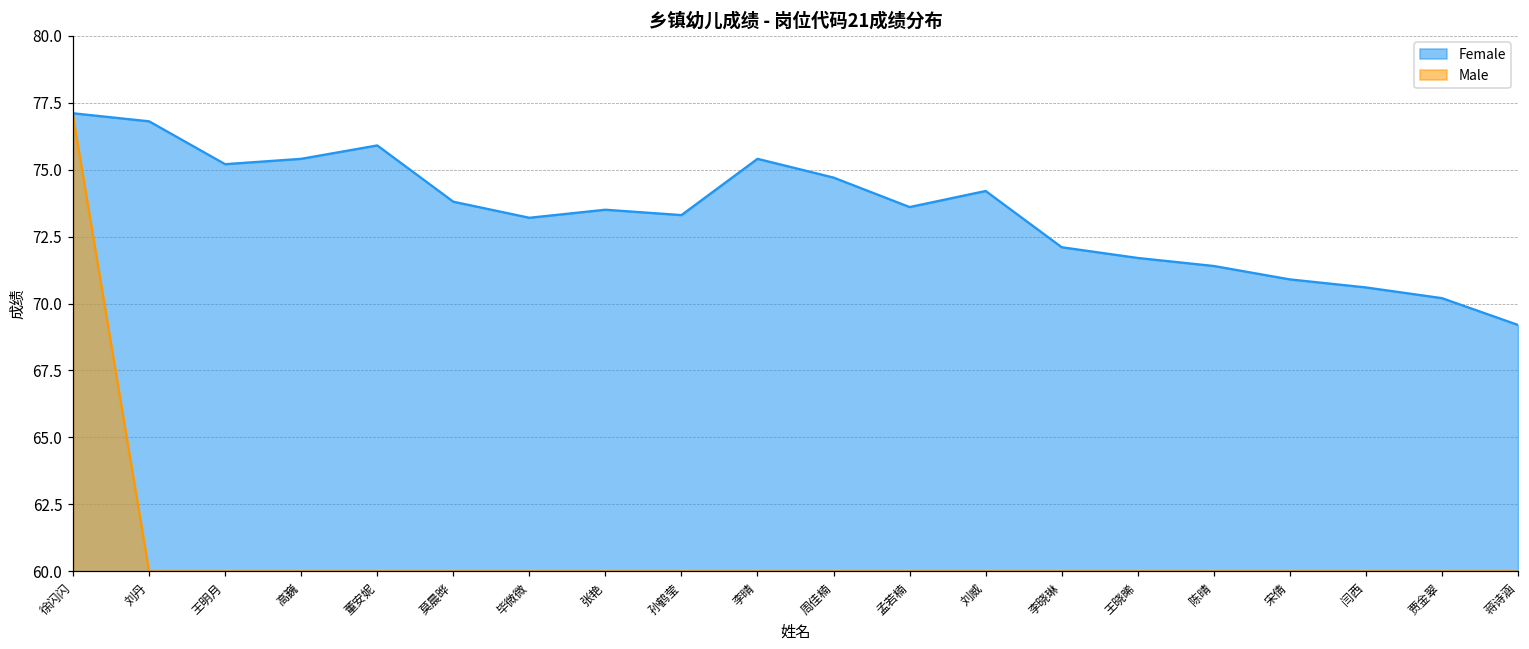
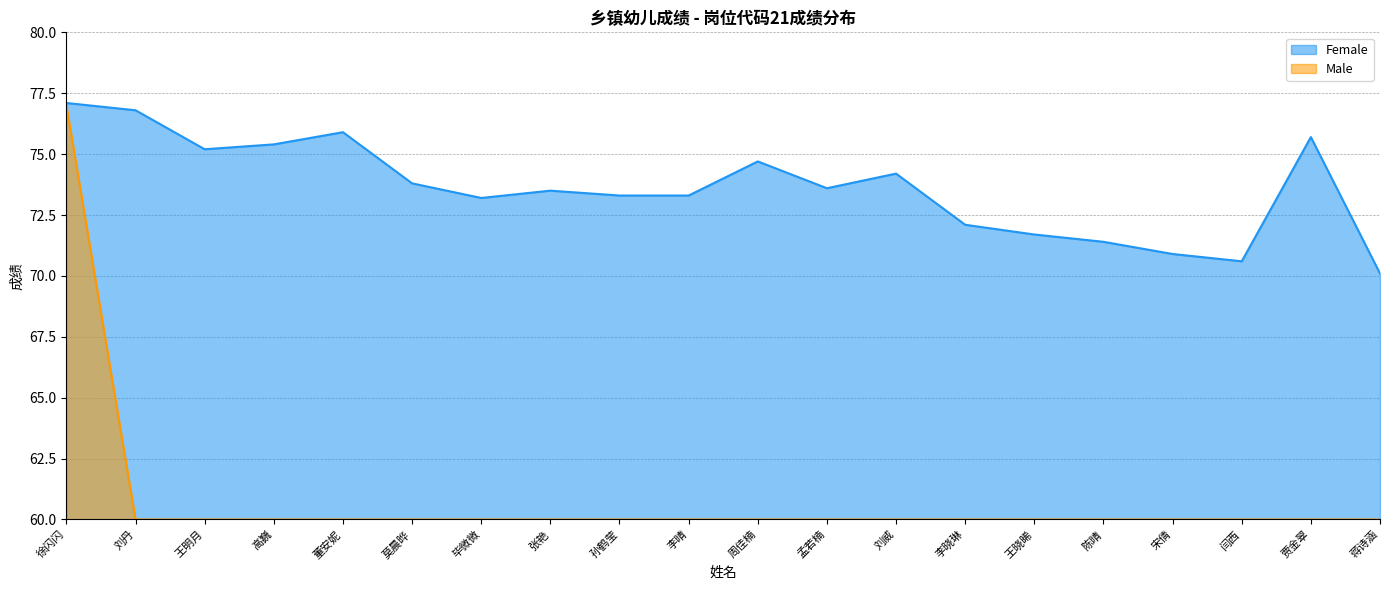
Female, 李晴: 75.4 -> 73.3
Female, 贾金翠: 70.2 -> 75.7
Female, 蒋诗涵: 69.2 -> 70.1
